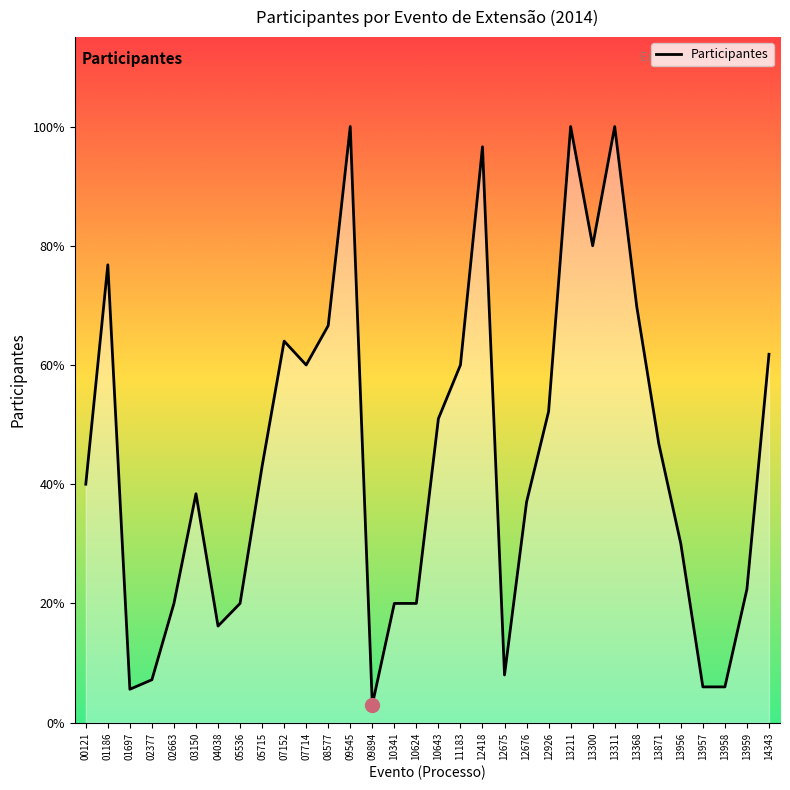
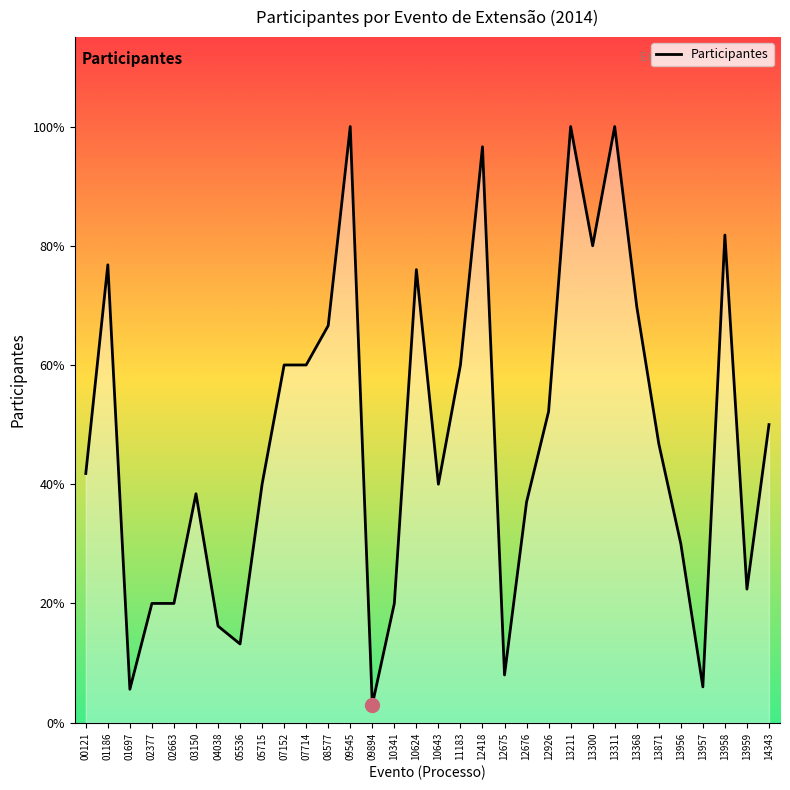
Participantes, 00121: 40% -> 42%
Participantes, 02377: 7% -> 20%
Participantes, 05536: 20% -> 13%
Participantes, 05715: 43% -> 40%
Participantes, 07152: 64% -> 60%
Participantes, 10624: 20% -> 76%
Participantes, 10643: 51% -> 40%
Participantes, 13958: 6% -> 82%
Participantes, 14343: 62% -> 50%
